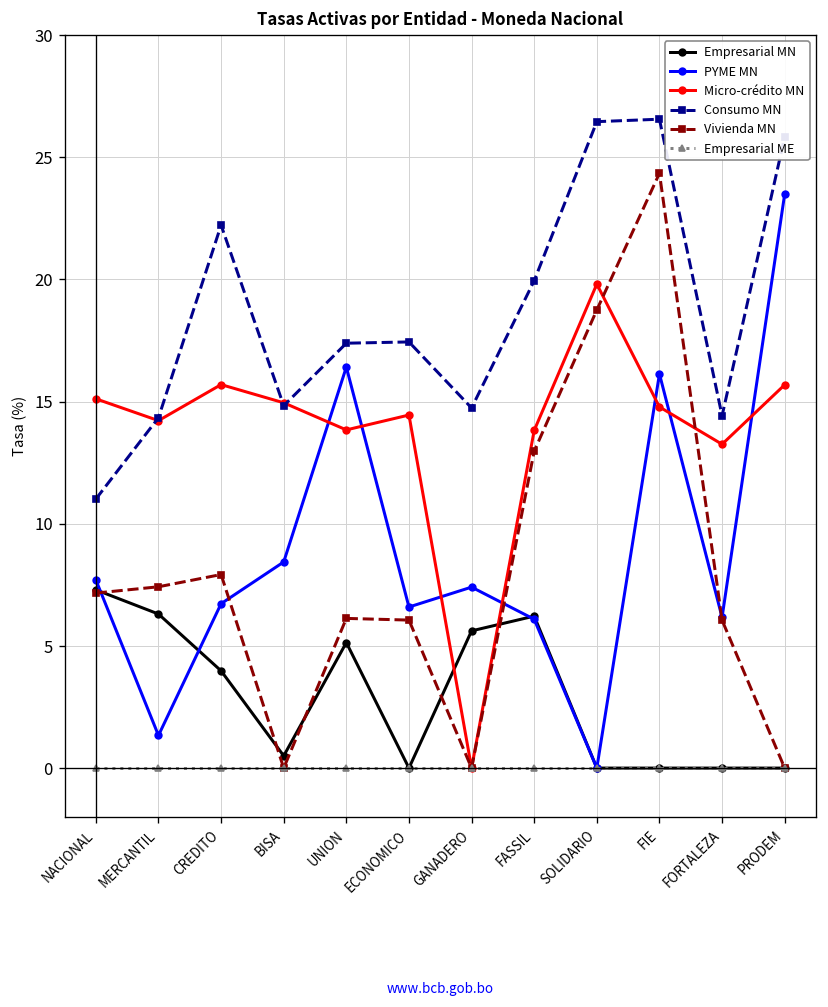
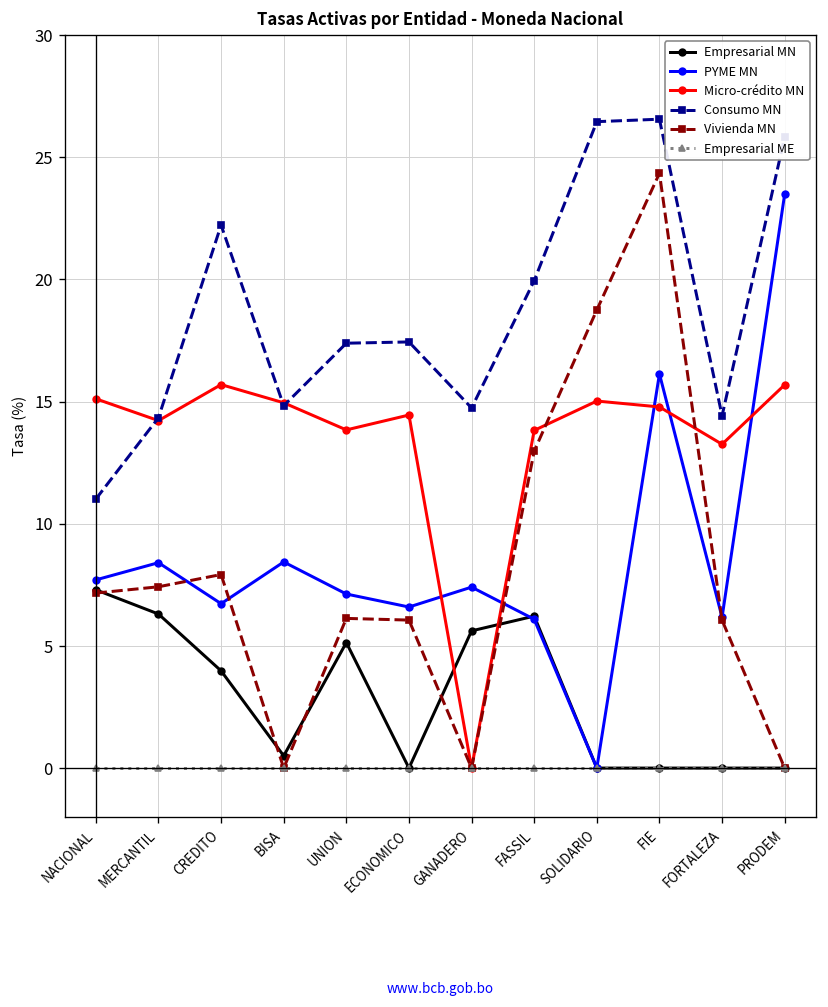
PYME MN, MERCANTIL: 1.3 -> 8.4
PYME MN, UNION: 16.4 -> 7.1
Micro-crédito MN, SOLIDARIO: 19.8 -> 15.0
